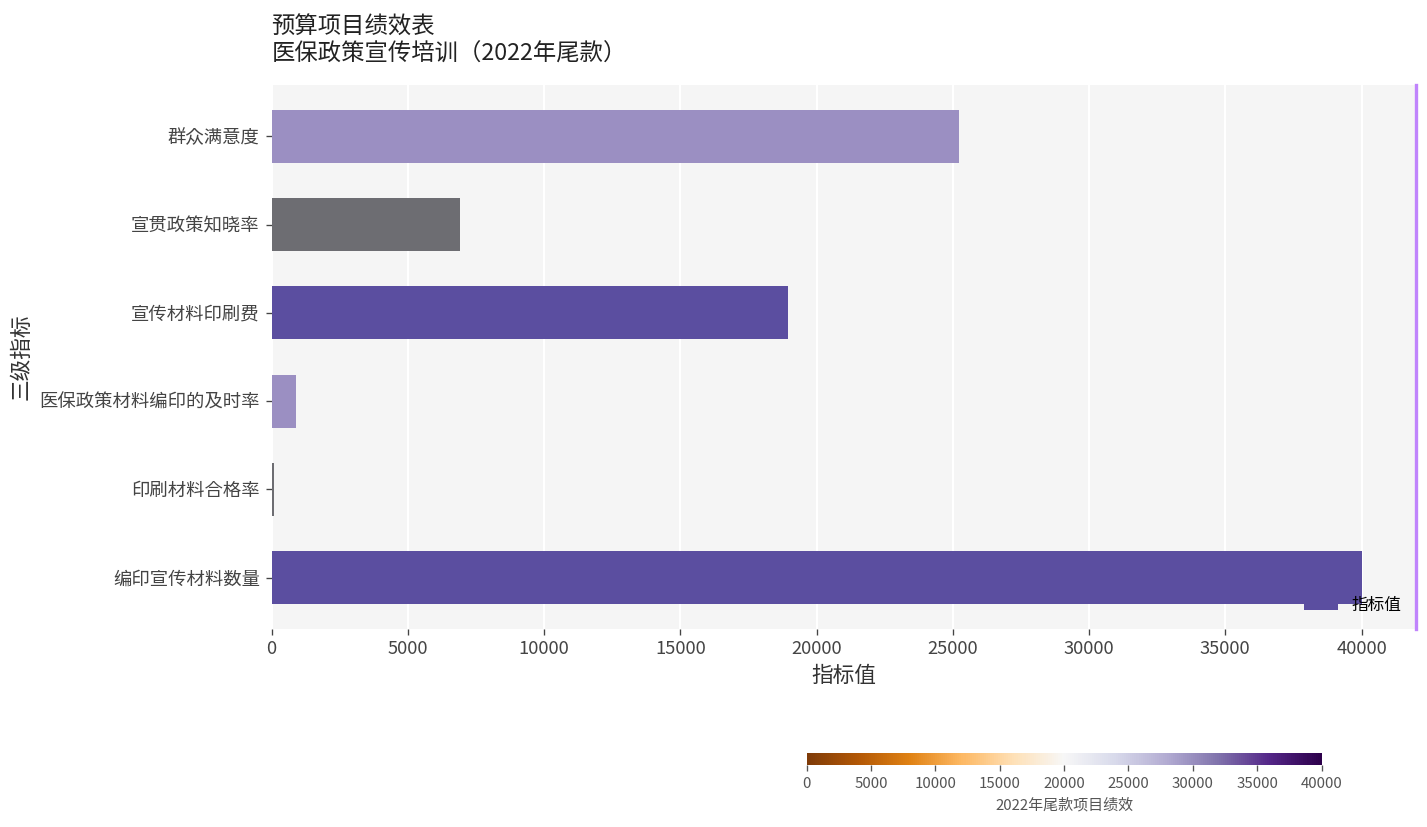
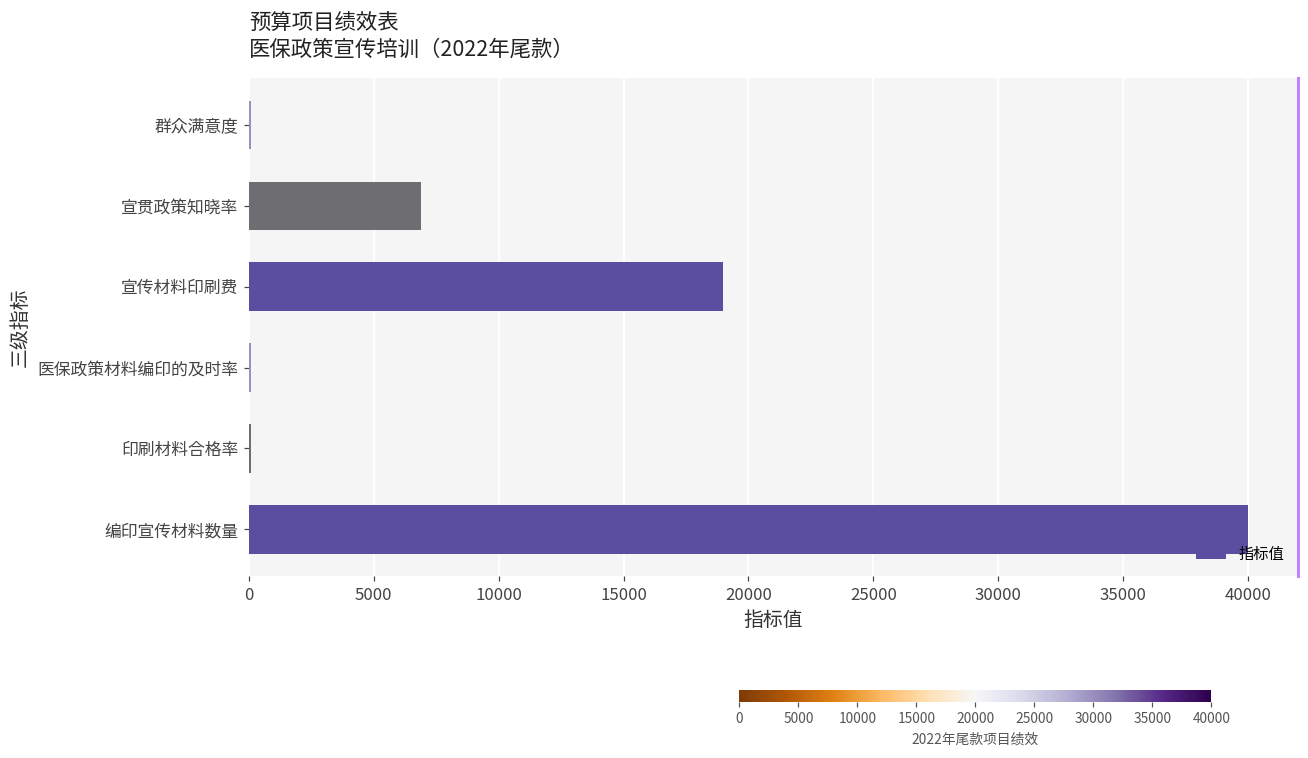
群众满意度: 25200 -> 100
医保政策材料编印的及时率: 900 -> 100
